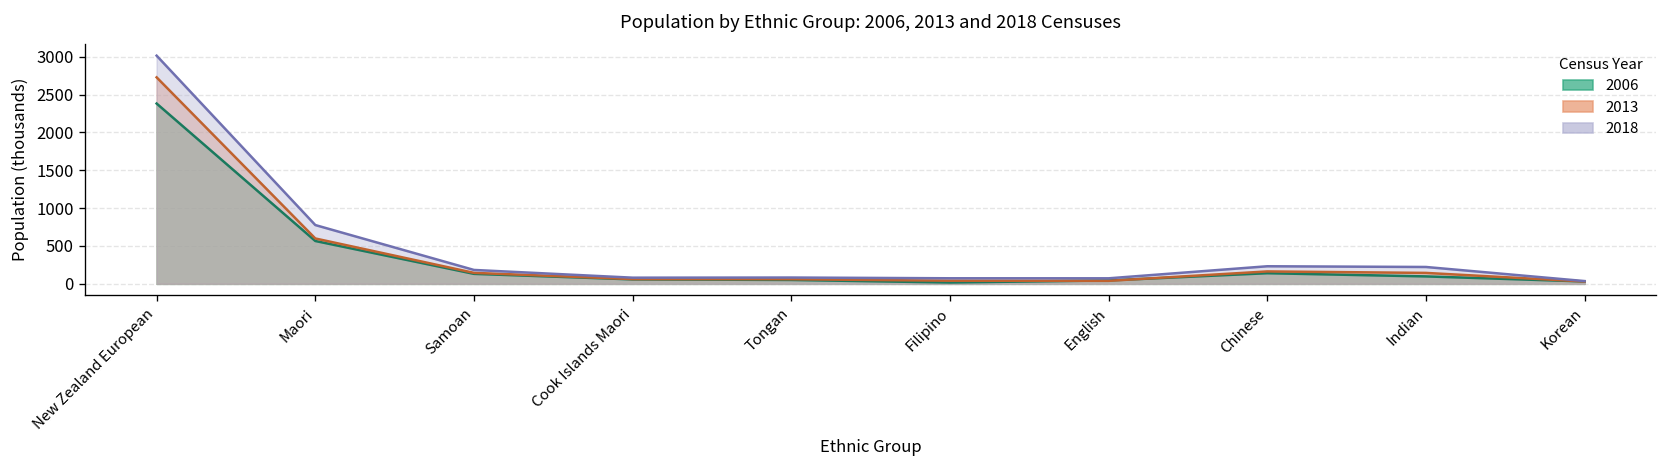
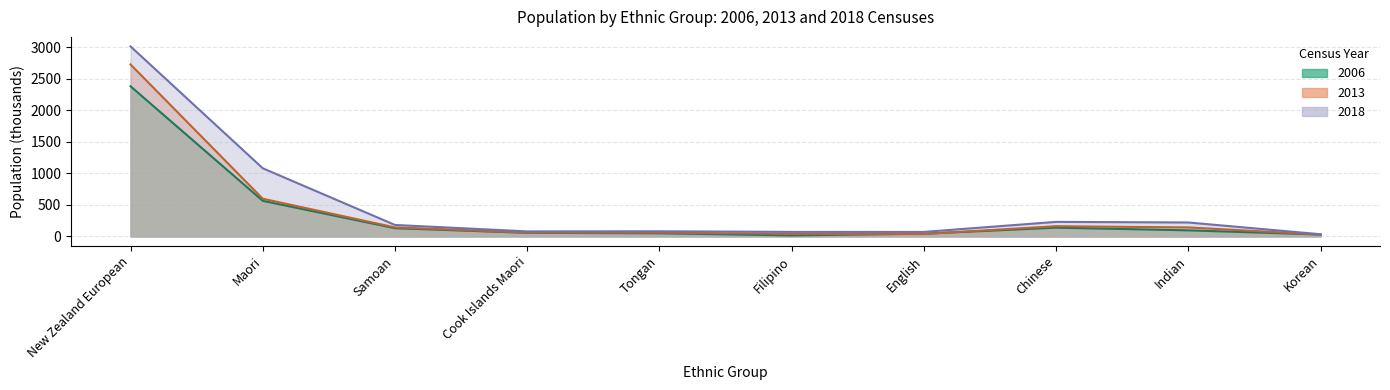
2018, Maori: 800 -> 1100
